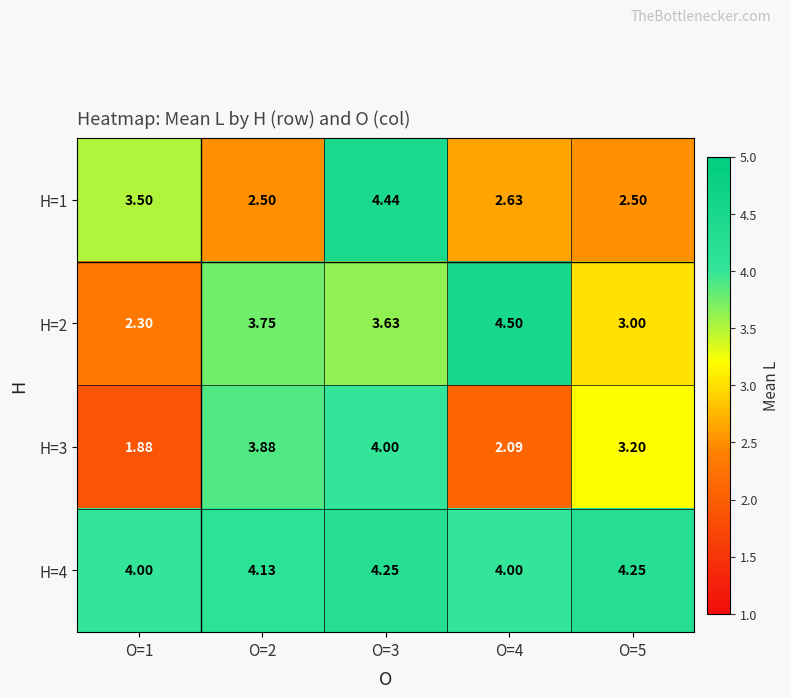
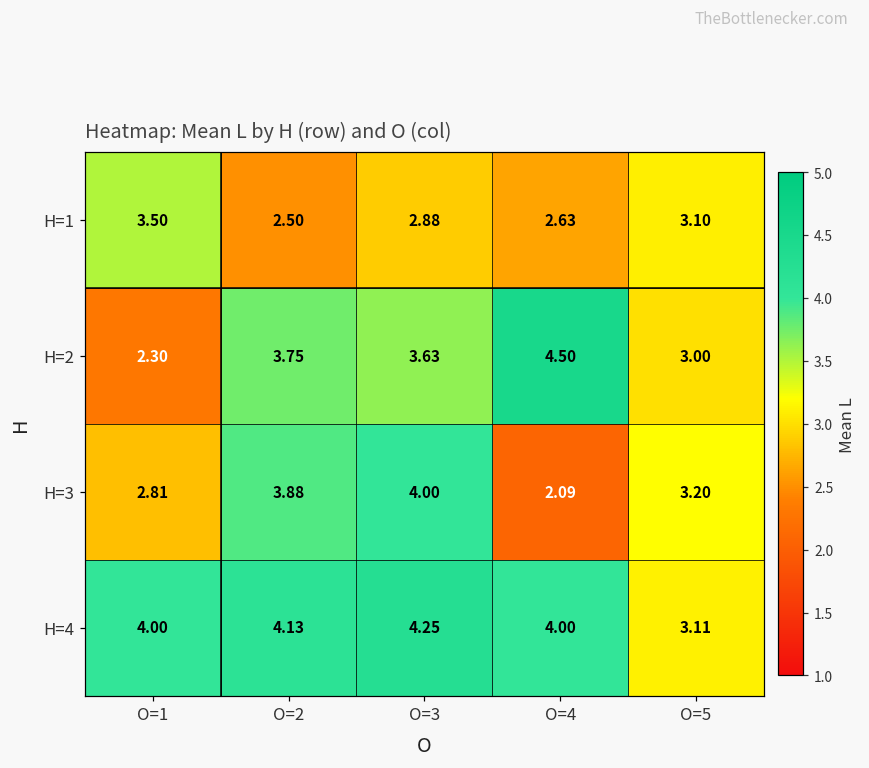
H=1, O=3: 4.44 -> 2.88
H=1, O=5: 2.50 -> 3.10
H=3, O=1: 1.88 -> 2.81
H=4, O=5: 4.25 -> 3.11
